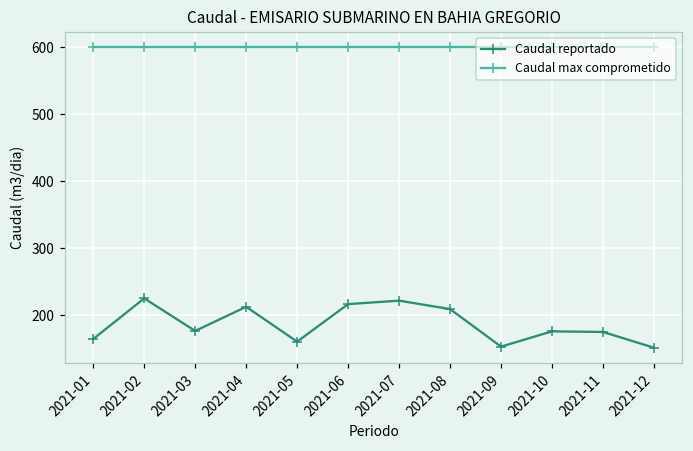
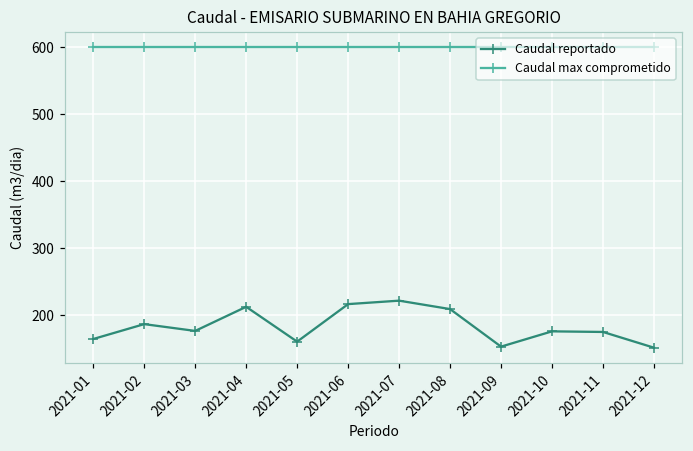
Caudal reportado, 2021-02: 230 -> 190
